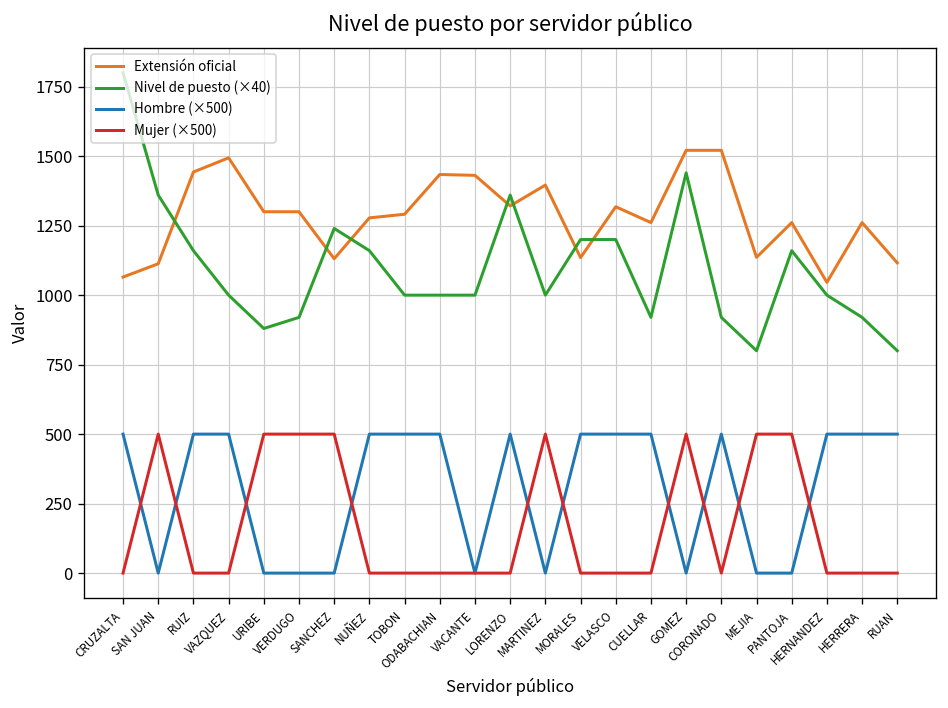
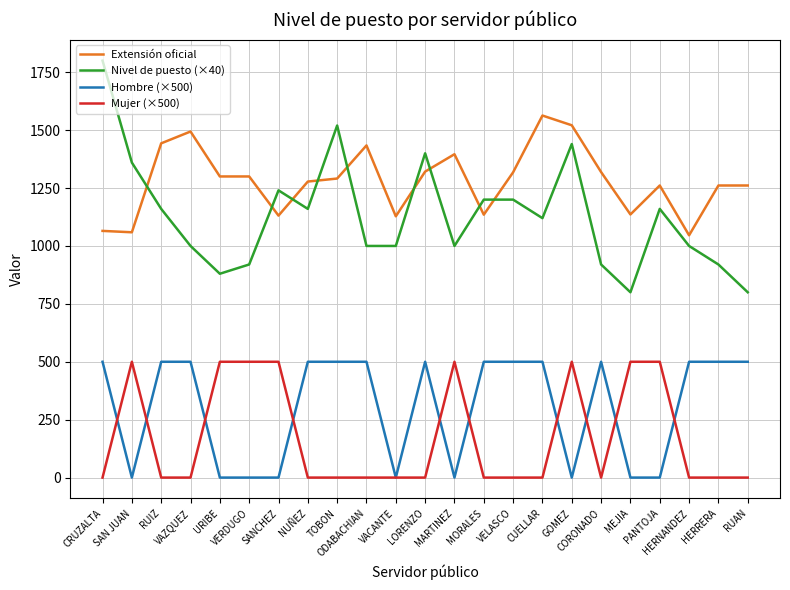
Extensión oficial, SAN JUAN: 1110 -> 1060
Nivel de puesto (×40), TOBON: 1000 -> 1520
Extensión oficial, VACANTE: 1430 -> 1130
Nivel de puesto (×40), LORENZO: 1360 -> 1400
Extensión oficial, CUELLAR: 1260 -> 1560
Nivel de puesto (×40), CUELLAR: 920 -> 1120
Extensión oficial, CORONADO: 1520 -> 1320
Extensión oficial, RUAN: 1120 -> 1260
